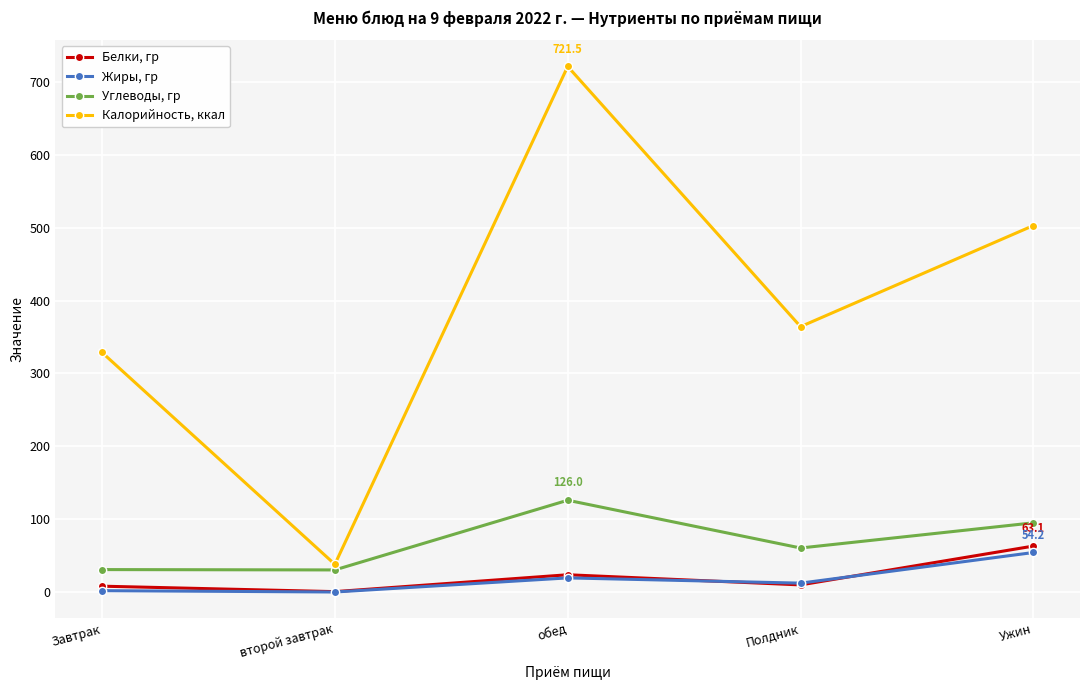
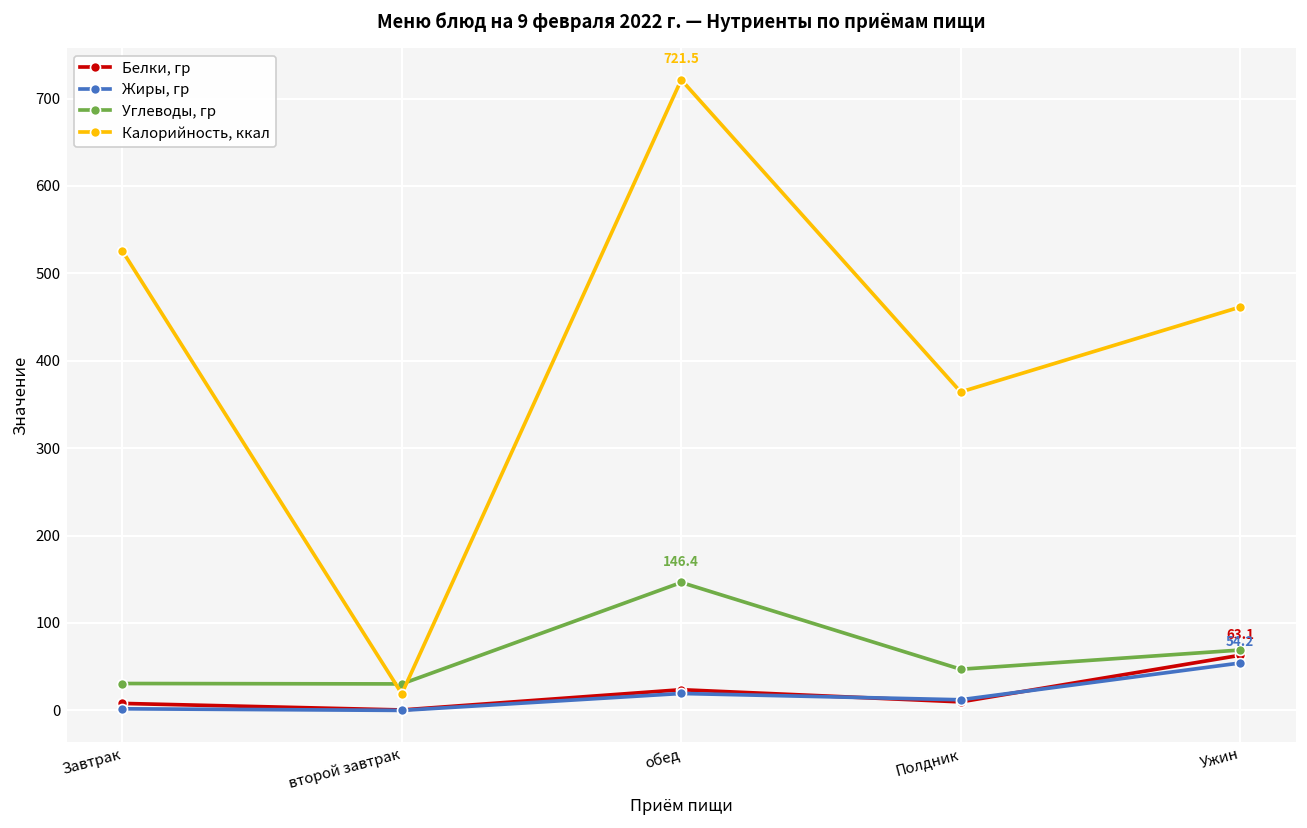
Калорийность, ккал, Завтрак: 330 -> 530
Калорийность, ккал, второй завтрак: 40 -> 20
Углеводы, гр, обед: 126.0 -> 146.4
Углеводы, гр, Полдник: 60 -> 50
Углеводы, гр, Ужин: 90 -> 70
Калорийность, ккал, Ужин: 500 -> 460
